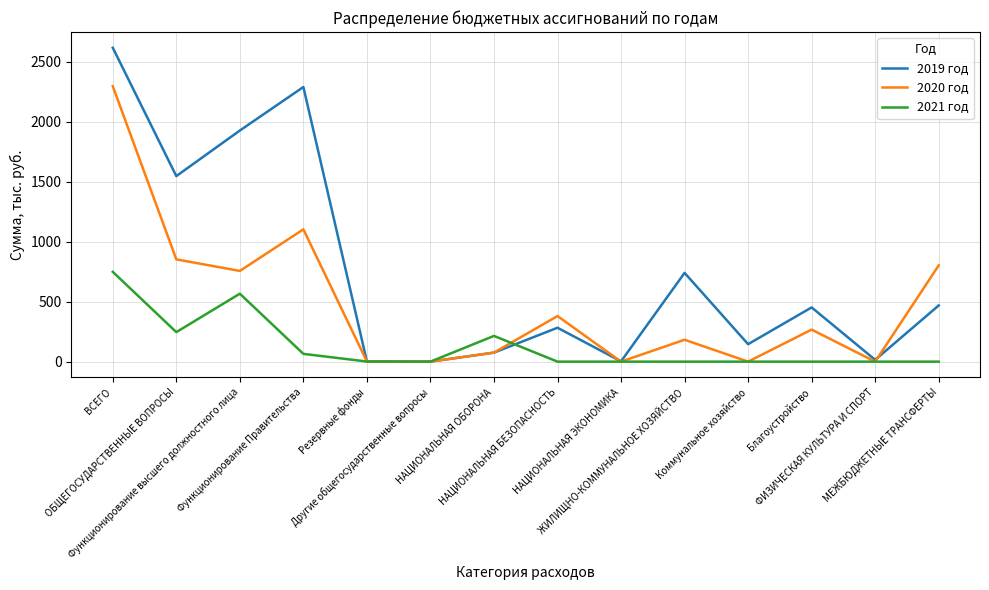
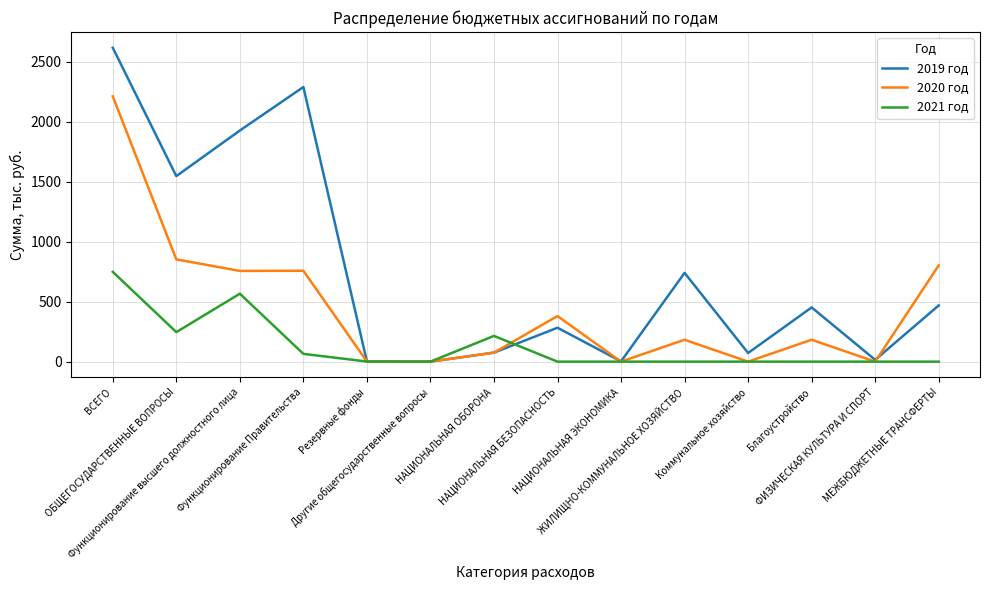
2020 год, ВСЕГО: 2300 -> 2210
2020 год, Функционирование Правительства: 1100 -> 760
2019 год, Коммунальное хозяйство: 150 -> 70
2020 год, Благоустройство: 270 -> 180
